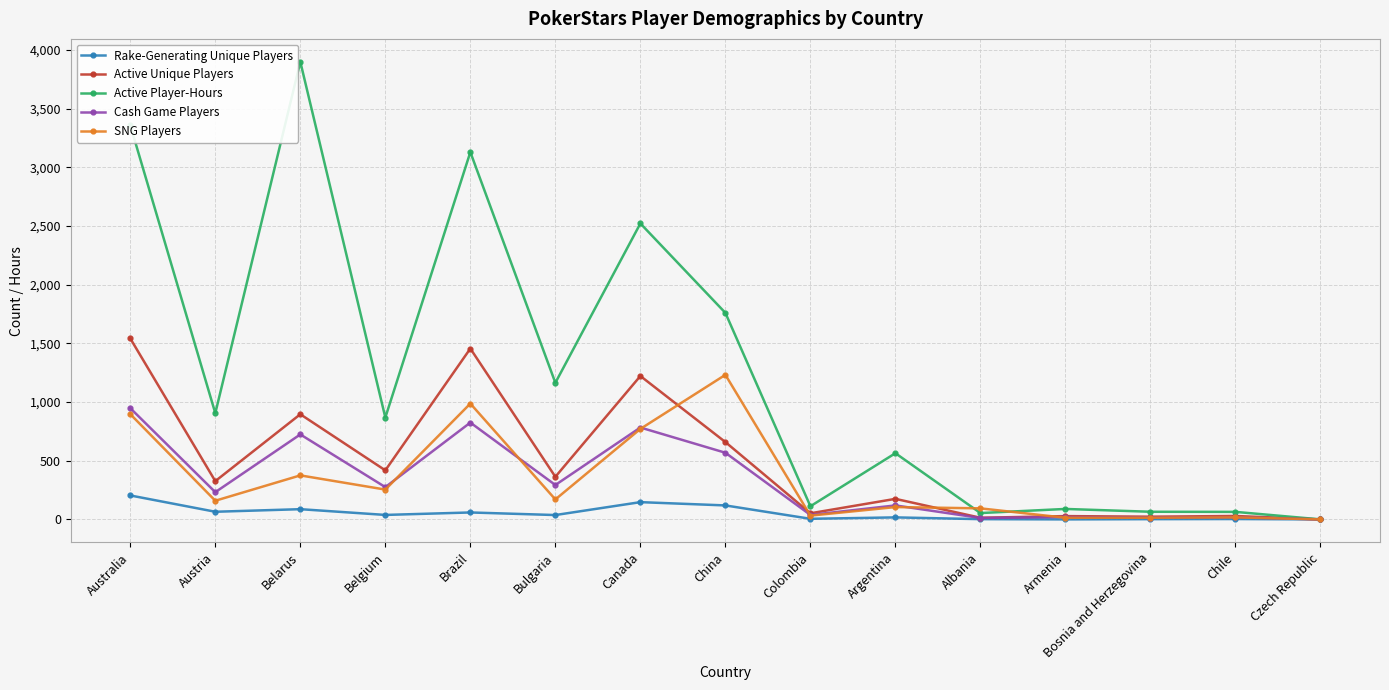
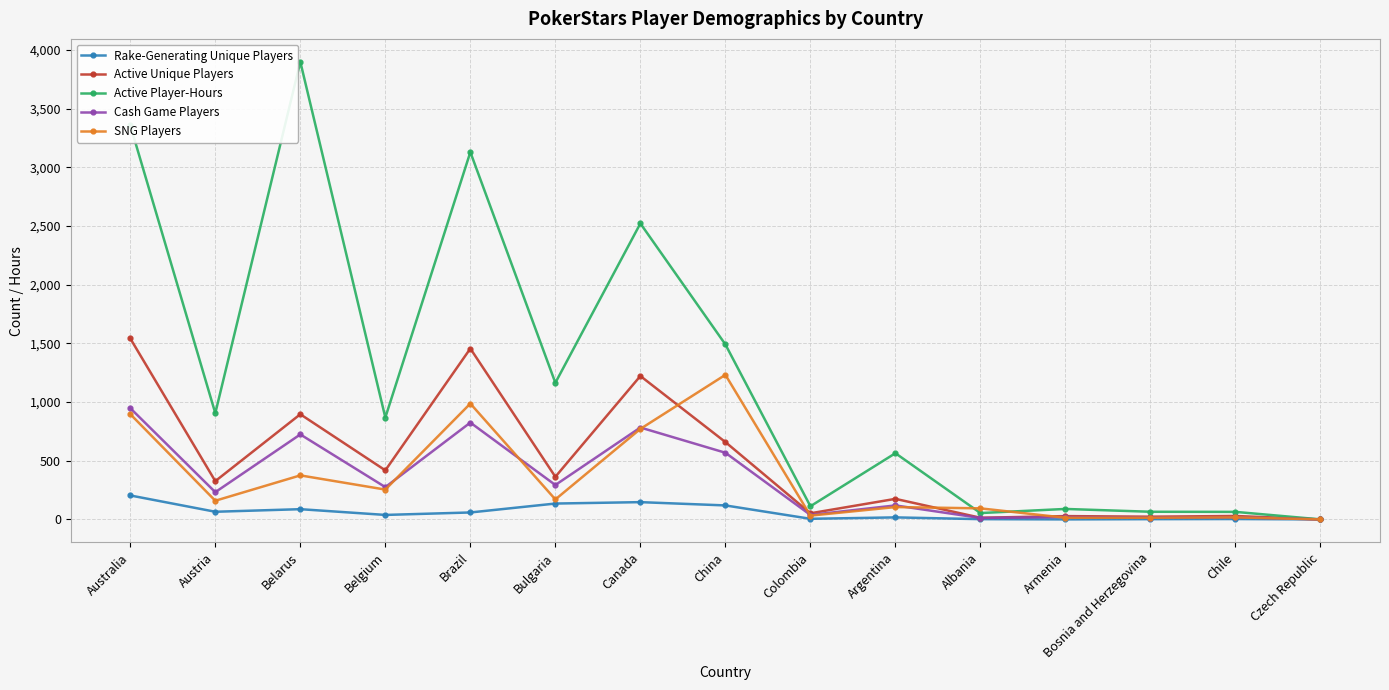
Rake-Generating Unique Players, Bulgaria: 40 -> 140
Active Player-Hours, China: 1,760 -> 1,490
